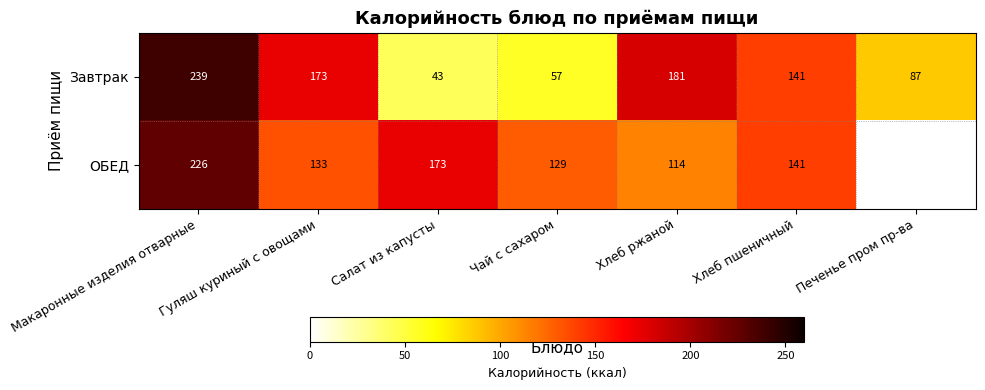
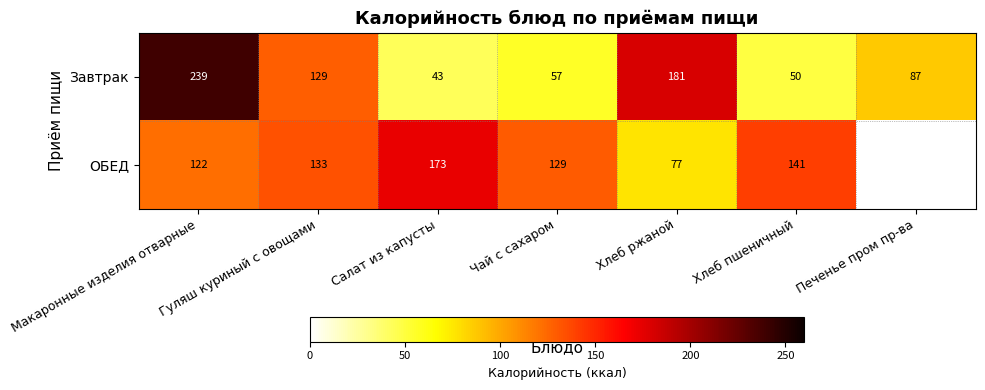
Завтрак, Гуляш куриный с овощами: 173 -> 129
Завтрак, Хлеб пшеничный: 141 -> 50
ОБЕД, Макаронные изделия отварные: 226 -> 122
ОБЕД, Хлеб ржаной: 114 -> 77
